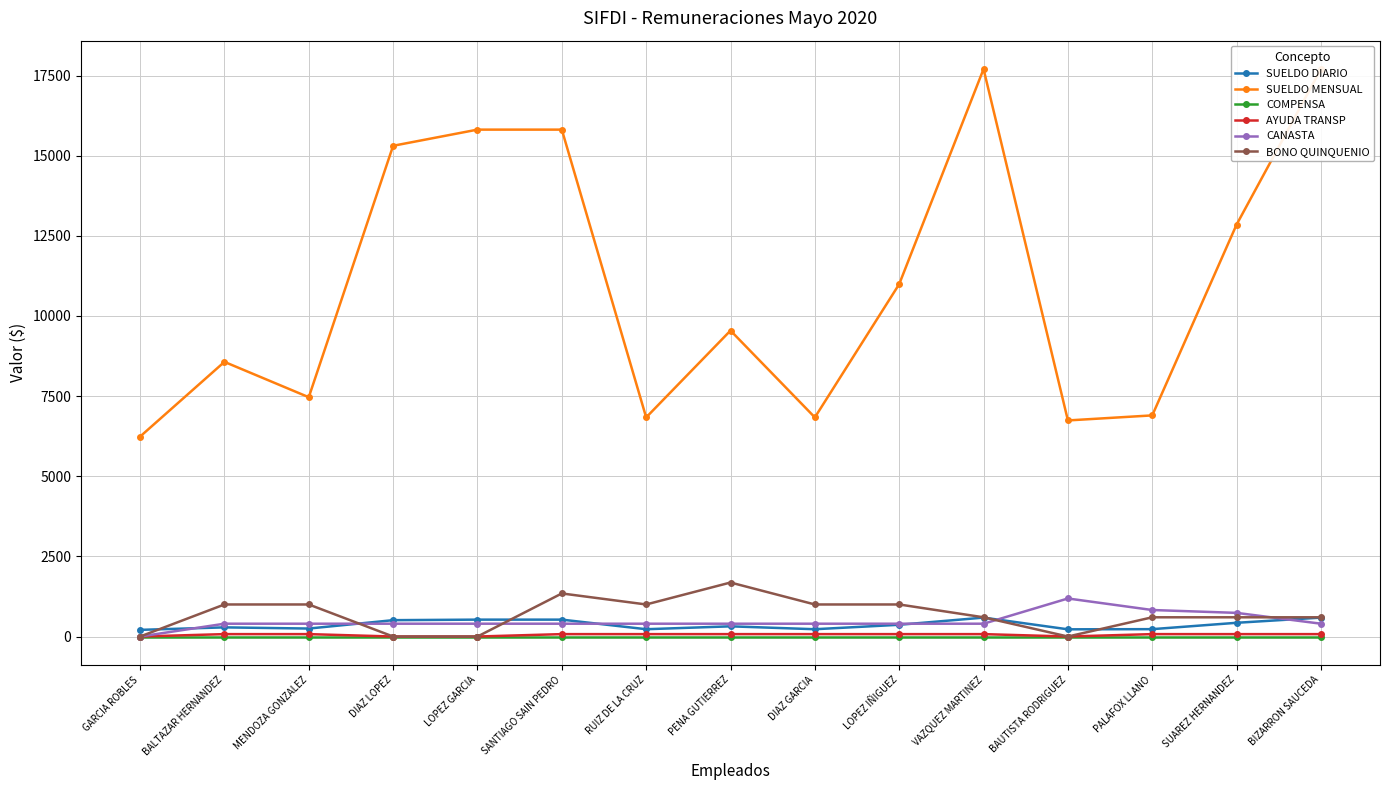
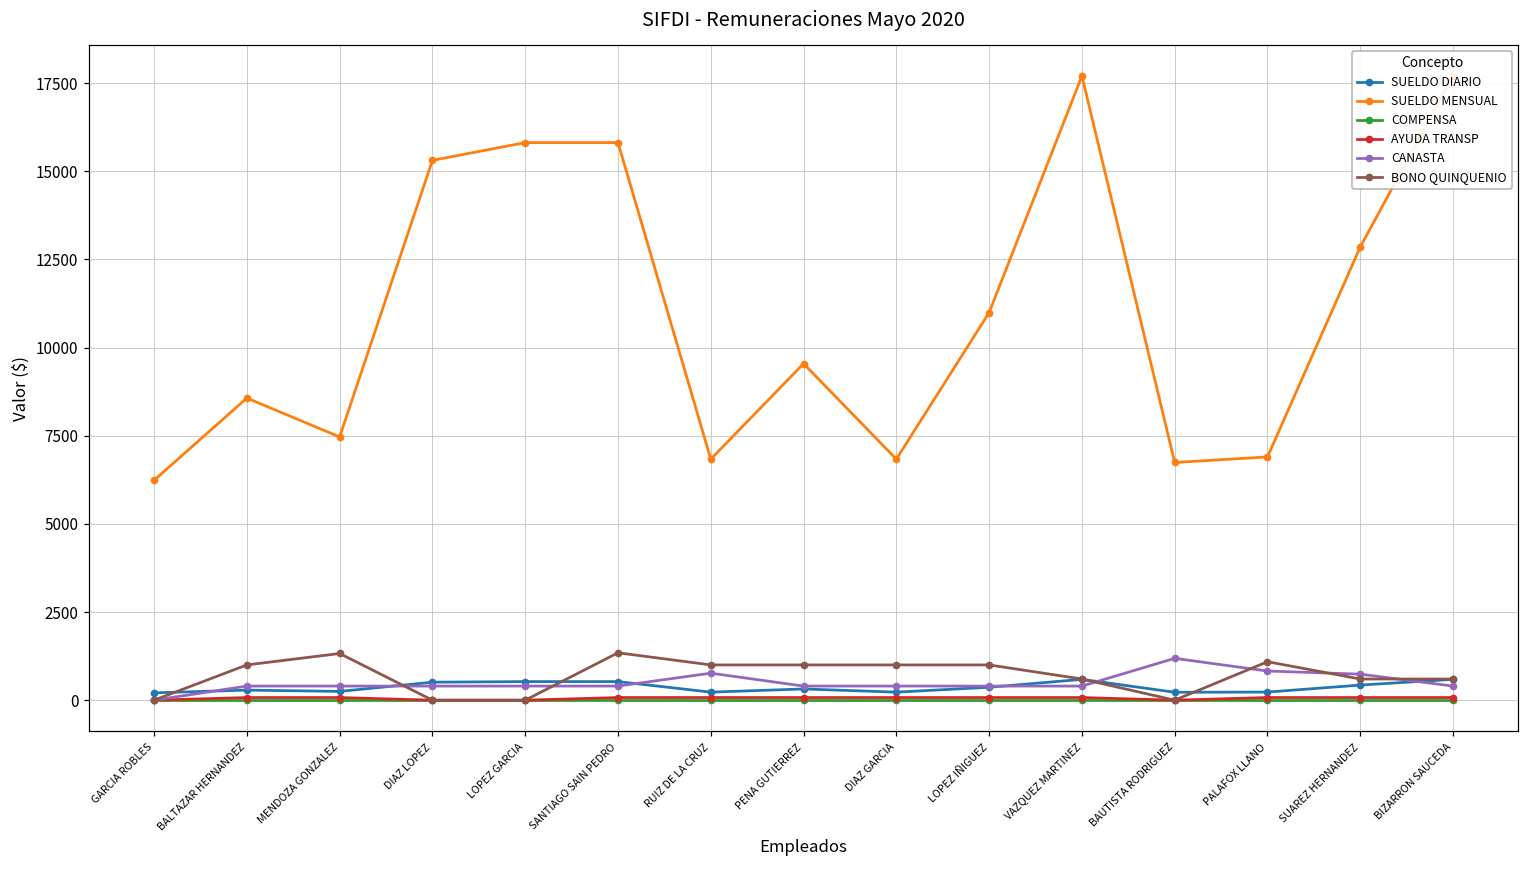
BONO QUINQUENIO, MENDOZA GONZALEZ: 1000 -> 1300
CANASTA, RUIZ DE LA CRUZ: 400 -> 800
BONO QUINQUENIO, PENA GUTIERREZ: 1700 -> 1000
BONO QUINQUENIO, PALAFOX LLANO: 600 -> 1100
